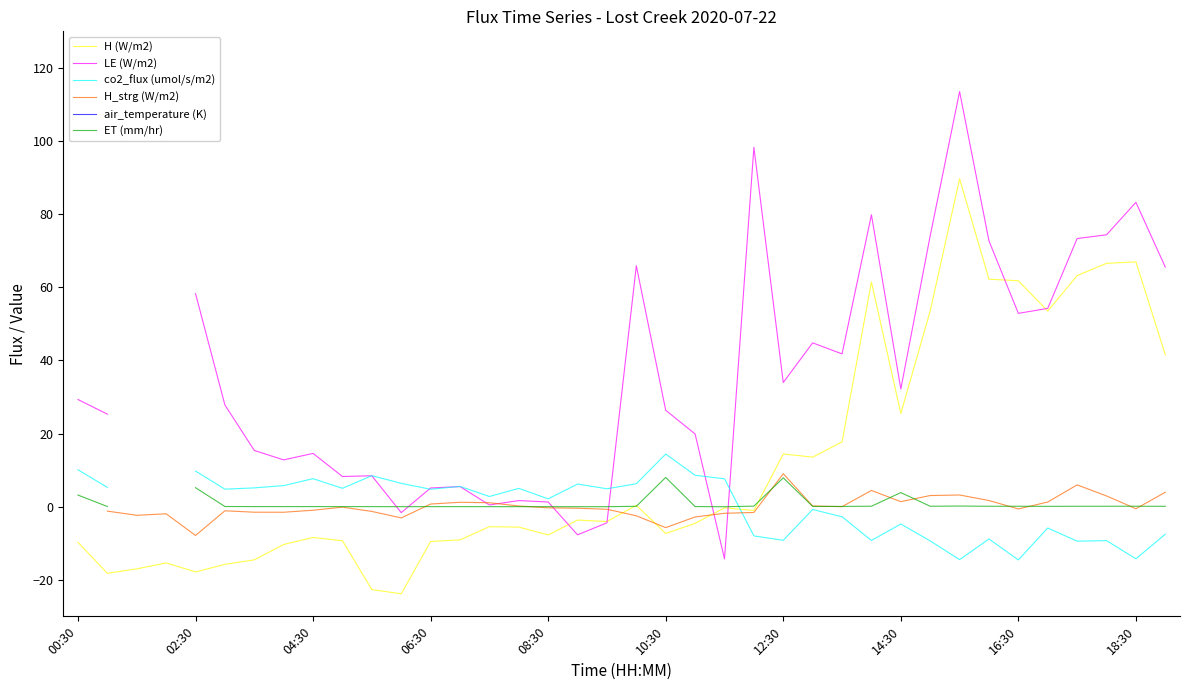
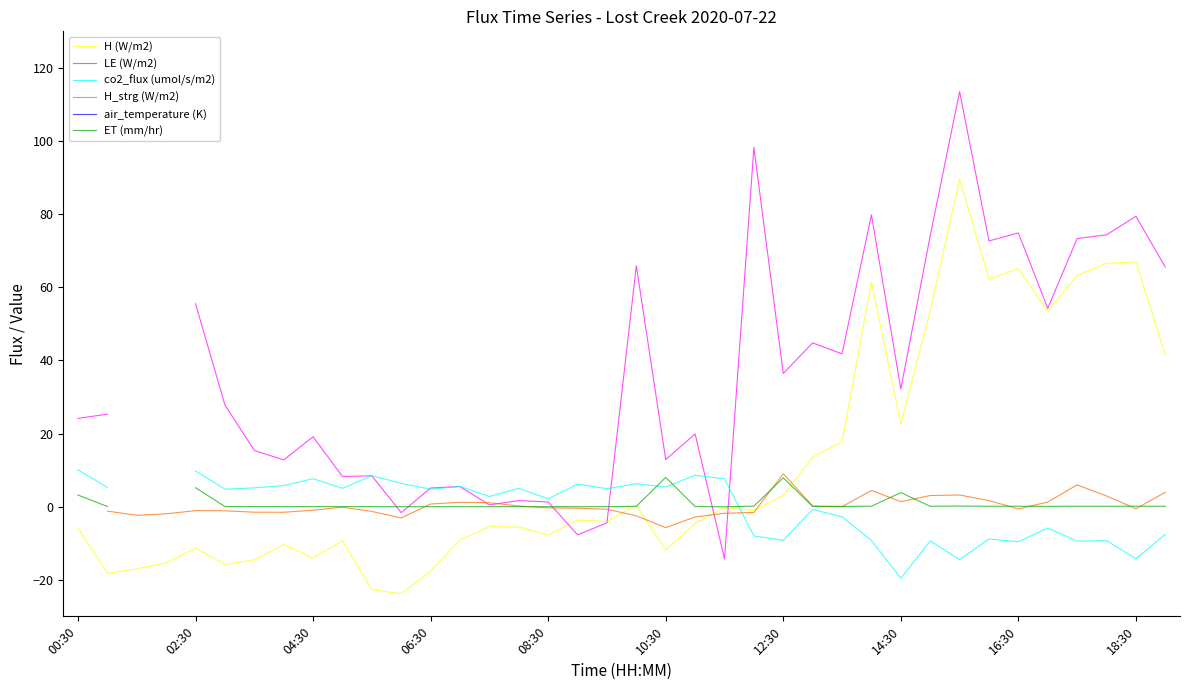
H (W/m2), 00:30: -10 -> -6
LE (W/m2), 00:30: 29 -> 24
H (W/m2), 02:30: -18 -> -11
LE (W/m2), 02:30: 58 -> 55
H_strg (W/m2), 02:30: -8 -> -1
H (W/m2), 04:30: -8 -> -14
LE (W/m2), 04:30: 15 -> 19
H (W/m2), 06:30: -10 -> -18
H (W/m2), 10:30: -7 -> -12
LE (W/m2), 10:30: 26 -> 13
co2_flux (umol/s/m2), 10:30: 14 -> 5
H (W/m2), 12:30: 14 -> 3
LE (W/m2), 12:30: 34 -> 36
H (W/m2), 14:30: 25 -> 23
co2_flux (umol/s/m2), 14:30: -5 -> -20
H (W/m2), 16:30: 62 -> 65
LE (W/m2), 16:30: 53 -> 75
co2_flux (umol/s/m2), 16:30: -15 -> -10
LE (W/m2), 18:30: 83 -> 79
